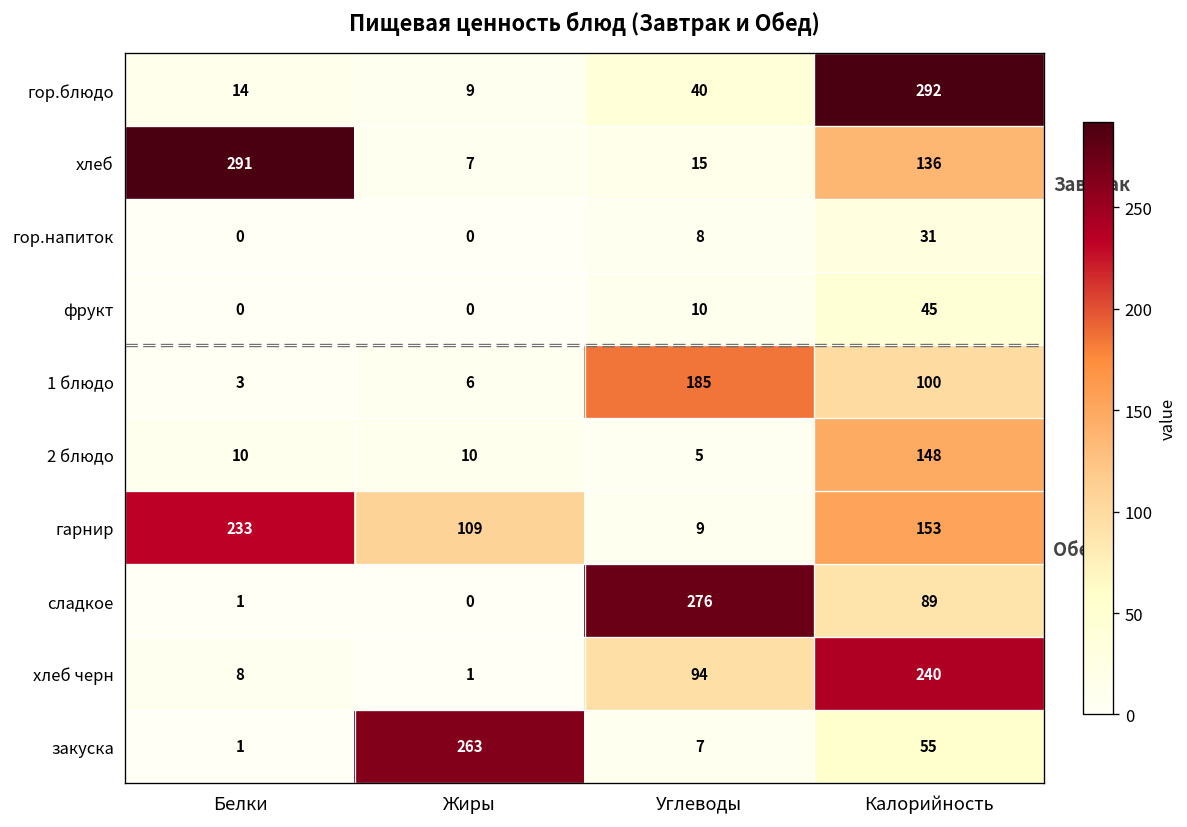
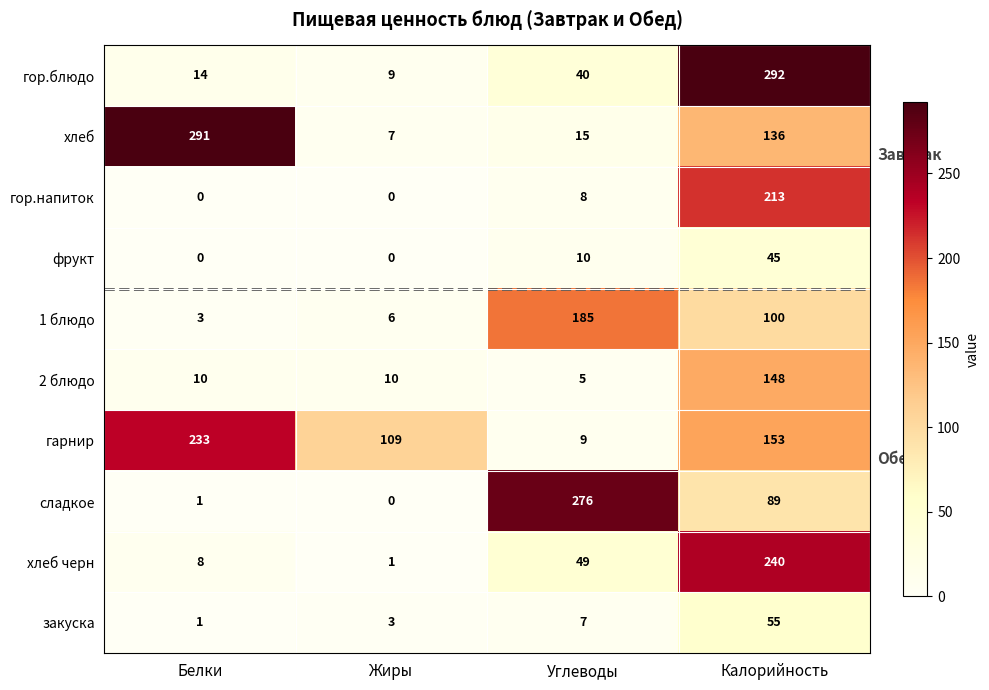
гор.напиток, Калорийность: 31 -> 213
хлеб черн, Углеводы: 94 -> 49
закуска, Жиры: 263 -> 3
